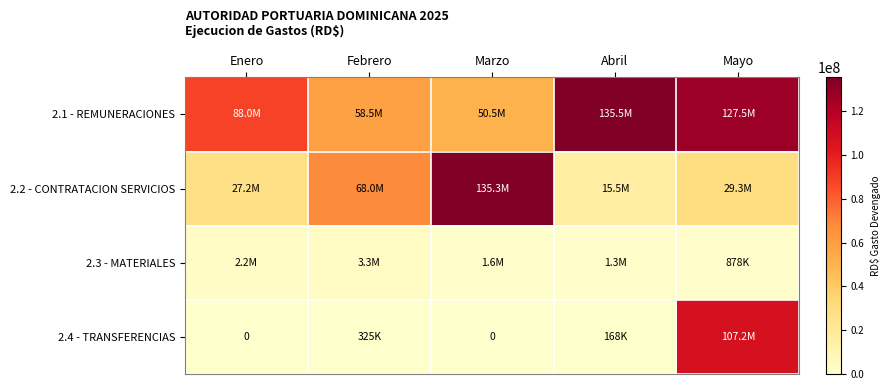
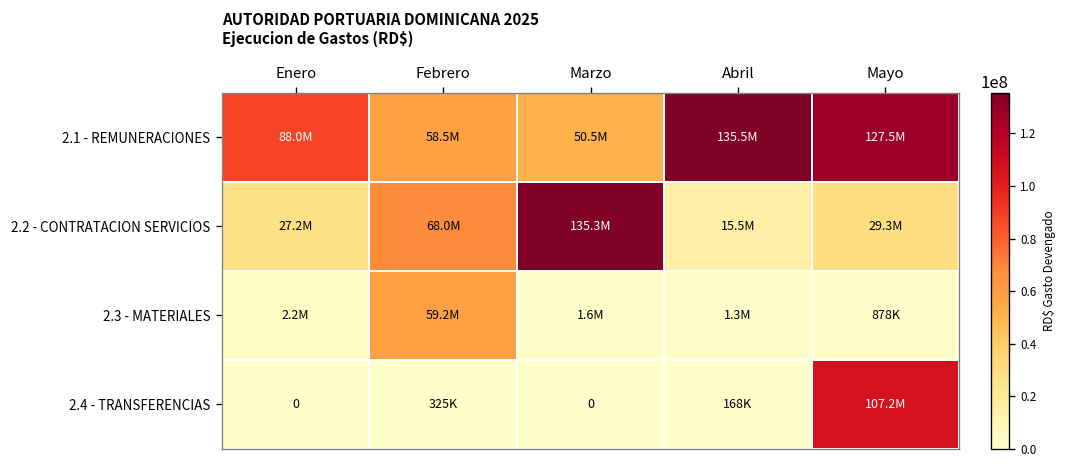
2.3 - MATERIALES, Febrero: 3.3M -> 59.2M
